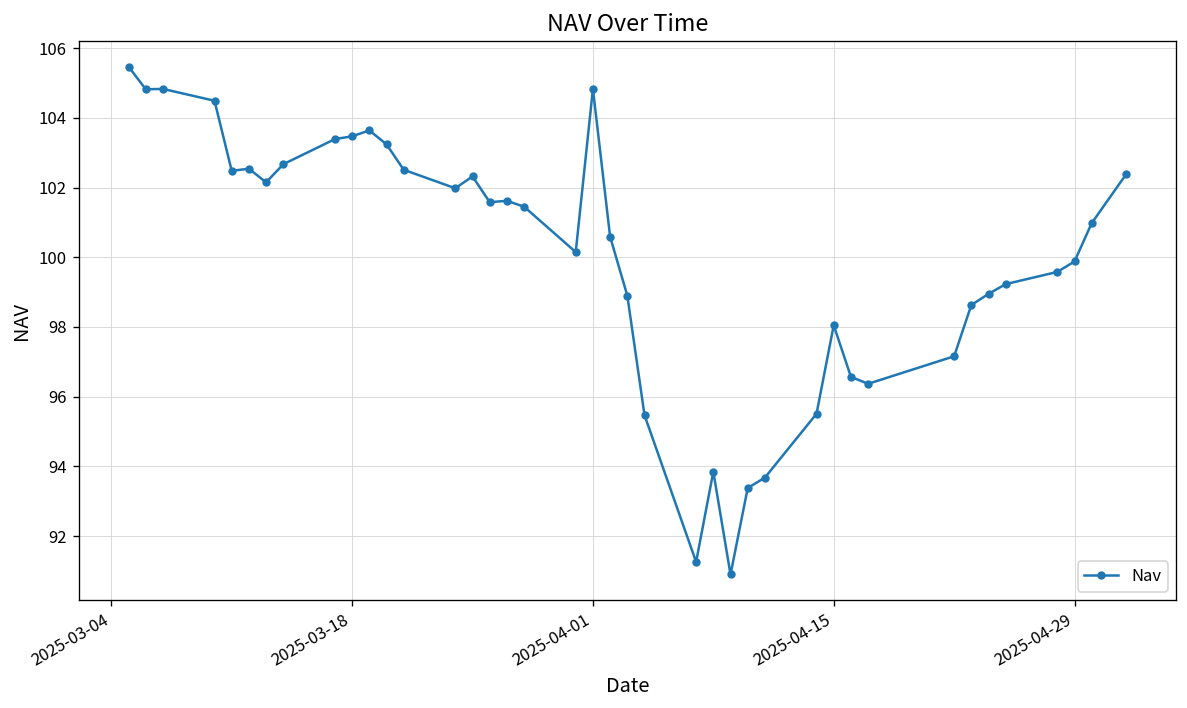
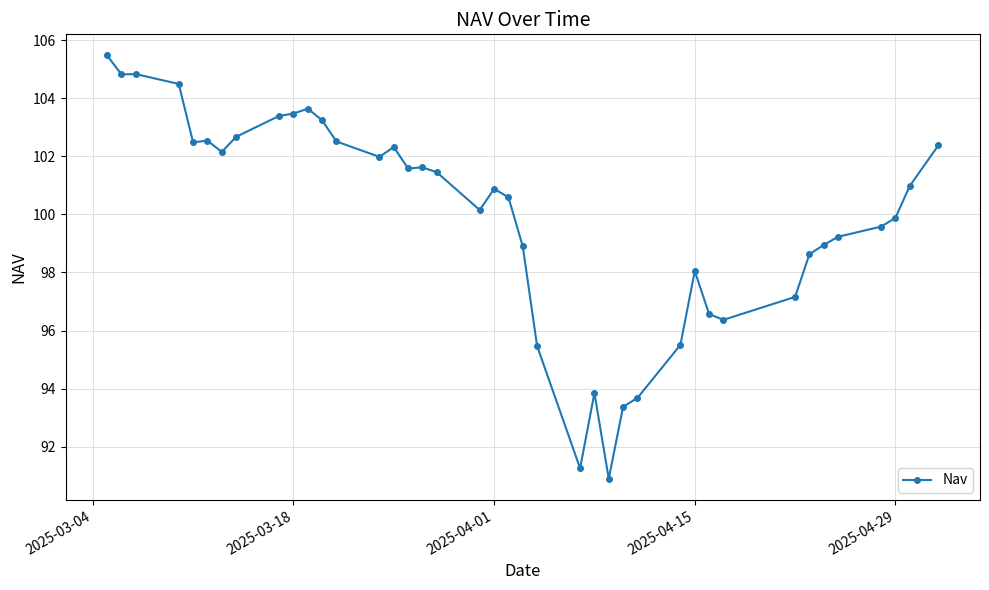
2025-04-01: 104.8 -> 100.9
